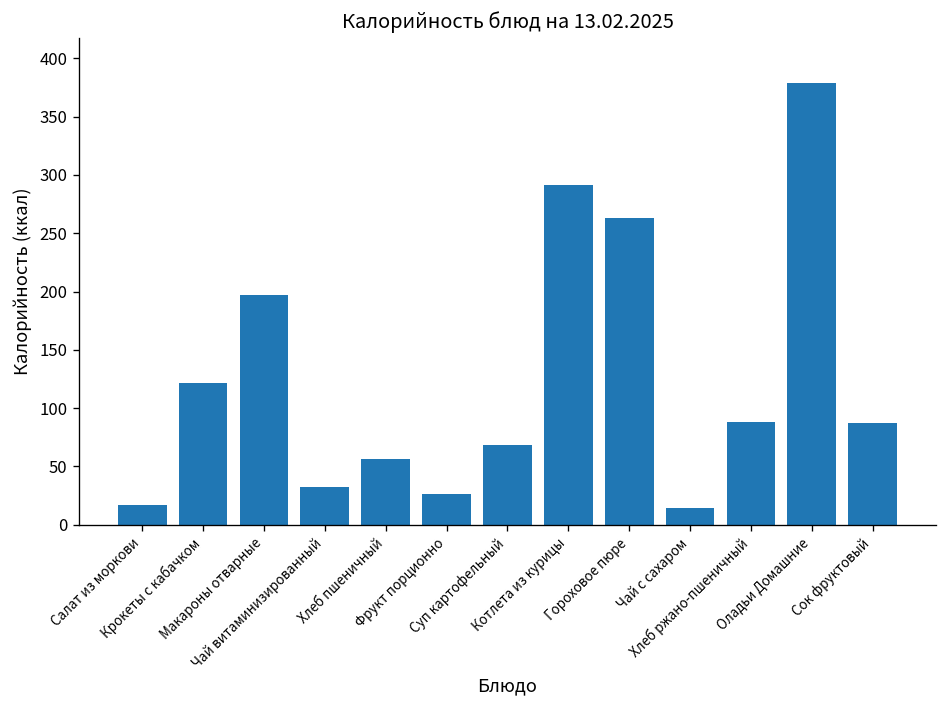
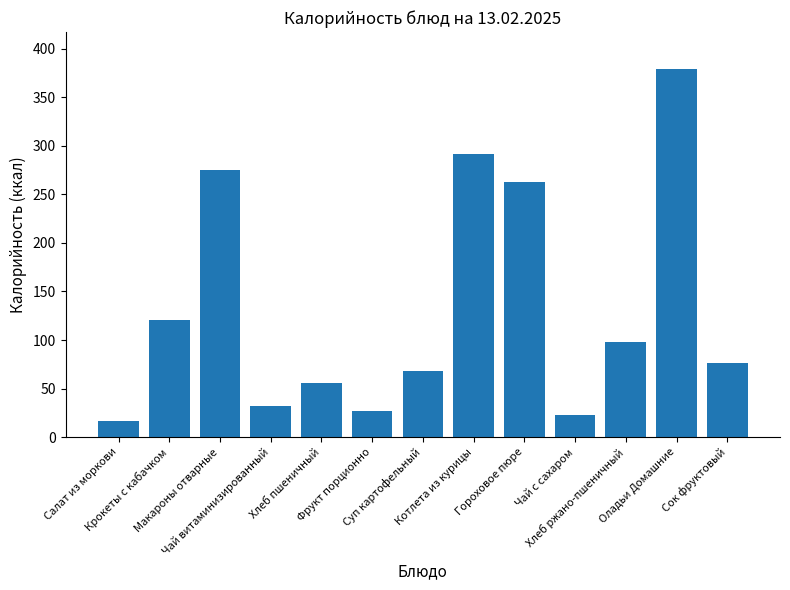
Макароны отварные: 200 -> 270
Чай с сахаром: 10 -> 20
Хлеб ржано-пшеничный: 90 -> 100
Сок фруктовый: 90 -> 80
